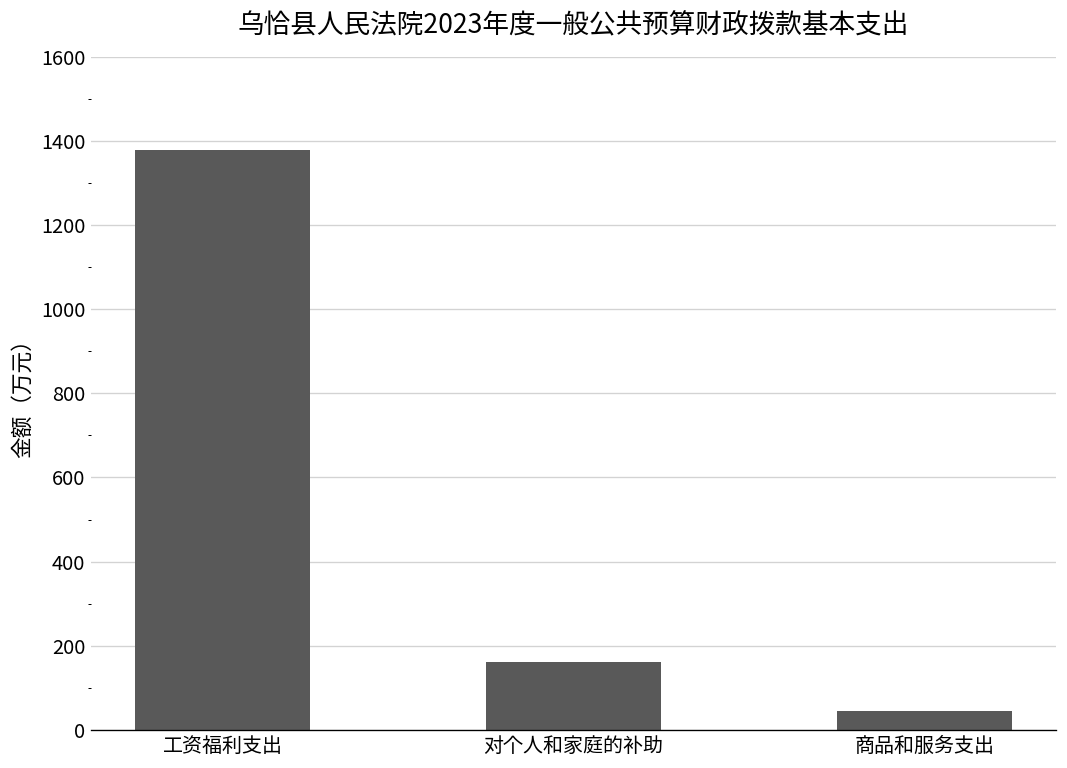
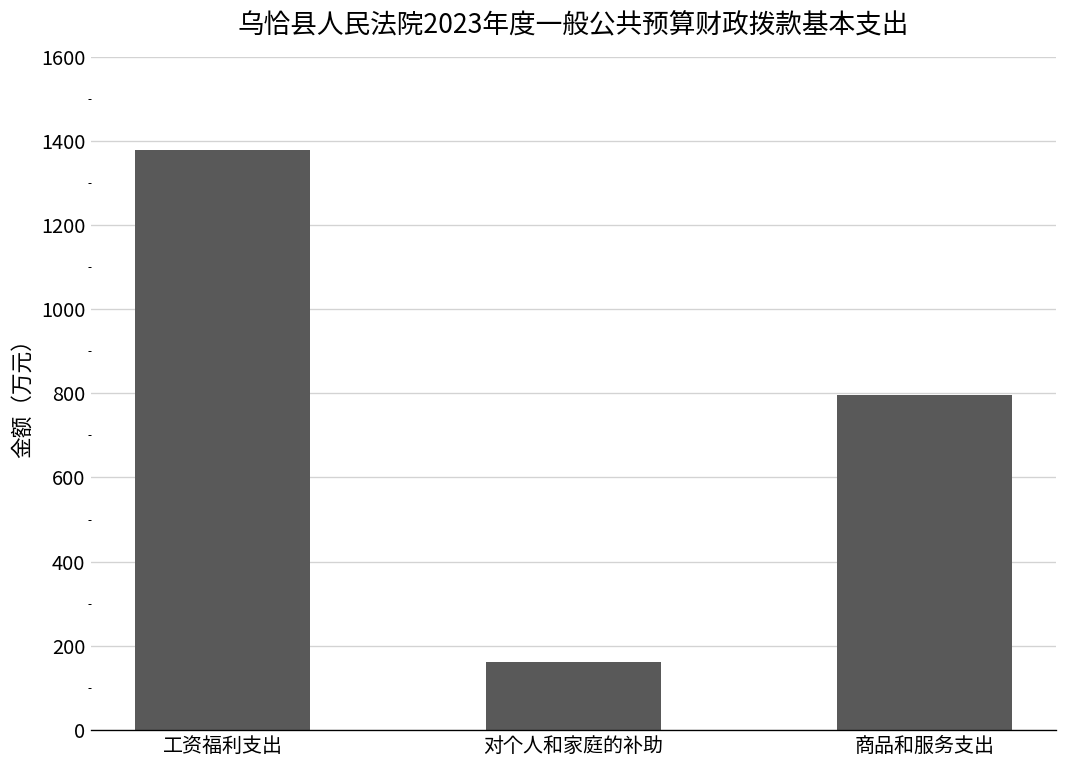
商品和服务支出: 50 -> 800
